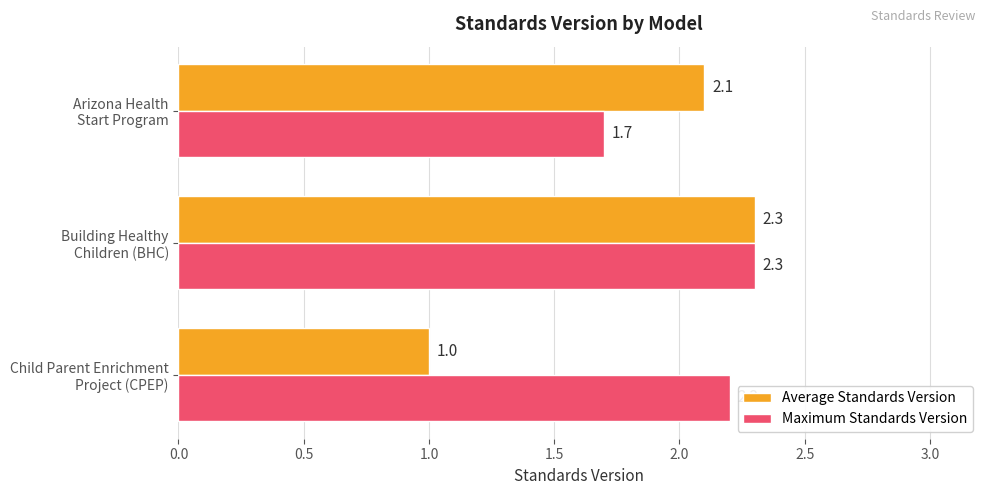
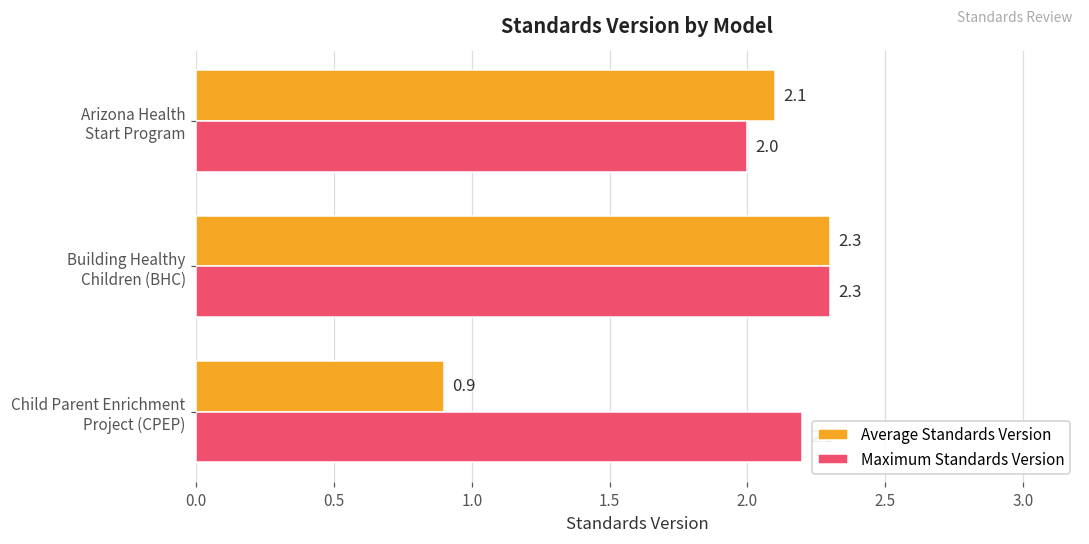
Maximum Standards Version, Arizona Health Start Program: 1.7 -> 2.0
Average Standards Version, Child Parent Enrichment Project (CPEP): 1.0 -> 0.9
